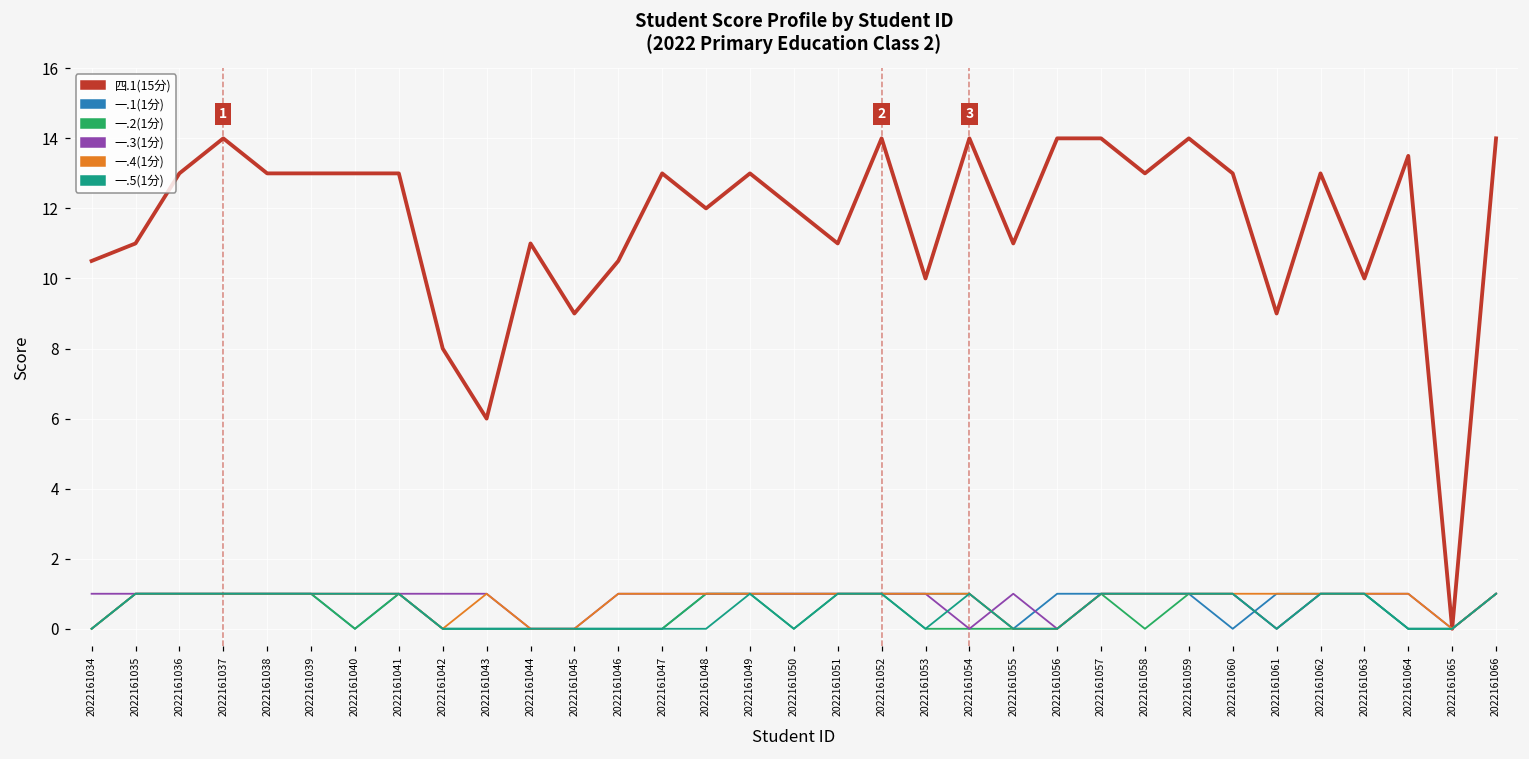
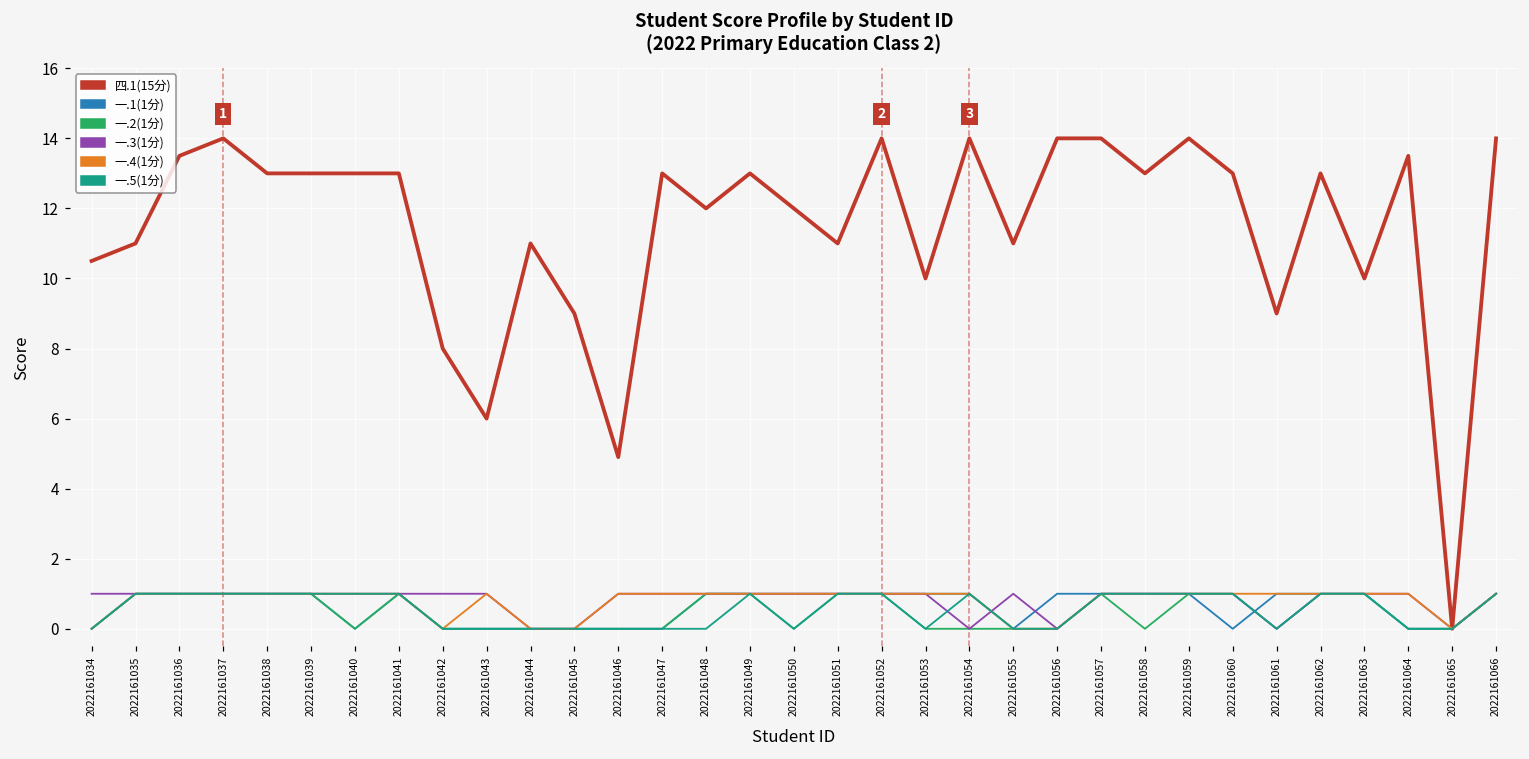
四.1(15分), 2022161036: 13.0 -> 13.5
四.1(15分), 2022161046: 10.5 -> 4.9
